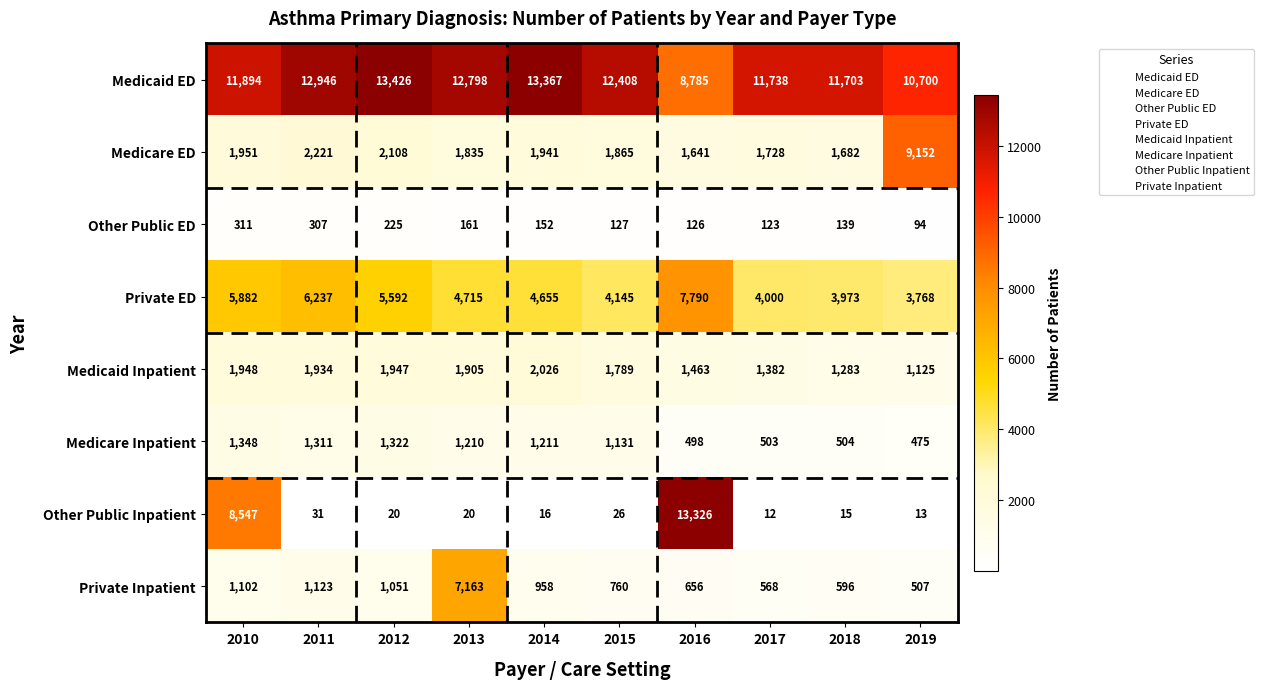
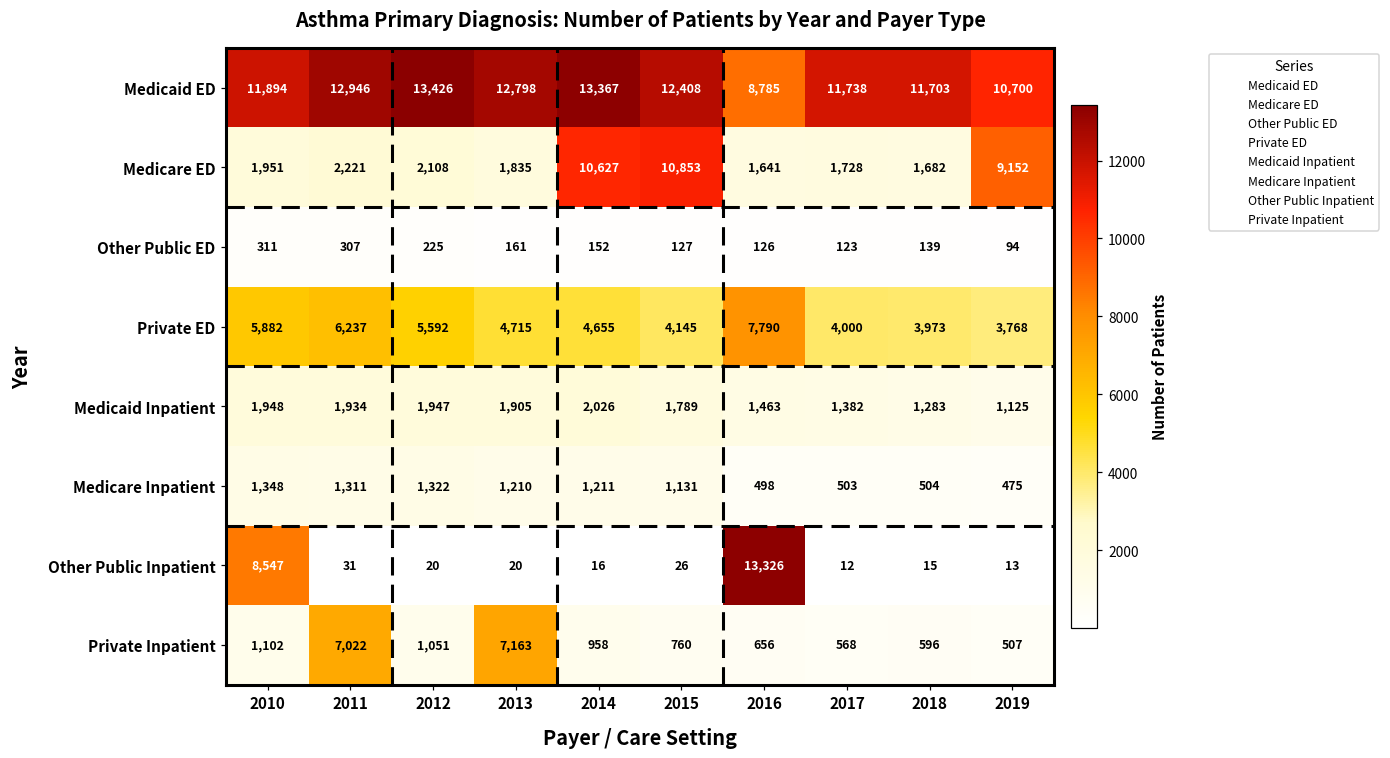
Medicare ED, 2014: 1,941 -> 10,627
Medicare ED, 2015: 1,865 -> 10,853
Private Inpatient, 2011: 1,123 -> 7,022
